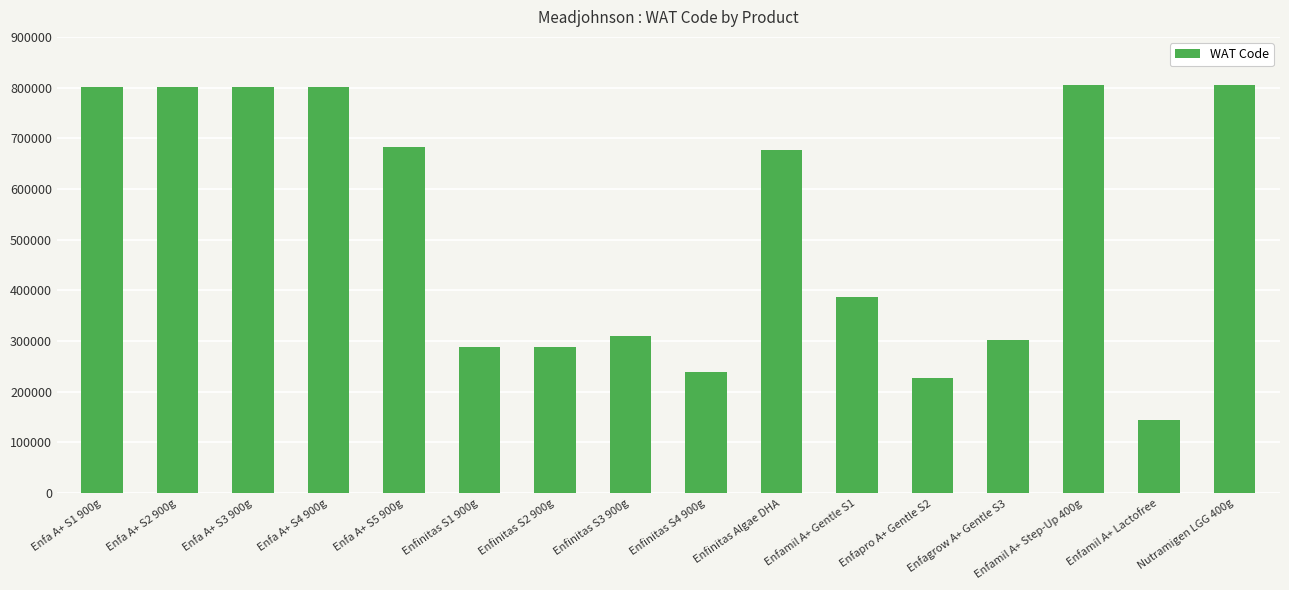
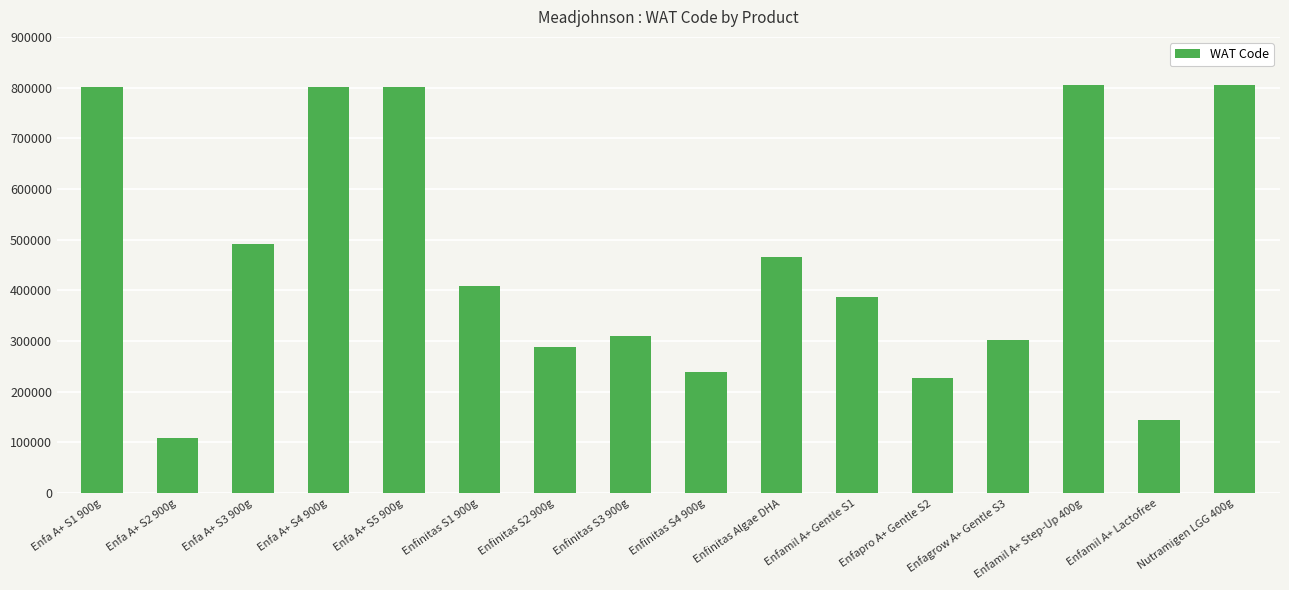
Enfa A+ S2 900g: 800000 -> 110000
Enfa A+ S3 900g: 800000 -> 490000
Enfa A+ S5 900g: 680000 -> 800000
Enfinitas S1 900g: 290000 -> 410000
Enfinitas Algae DHA: 680000 -> 470000
